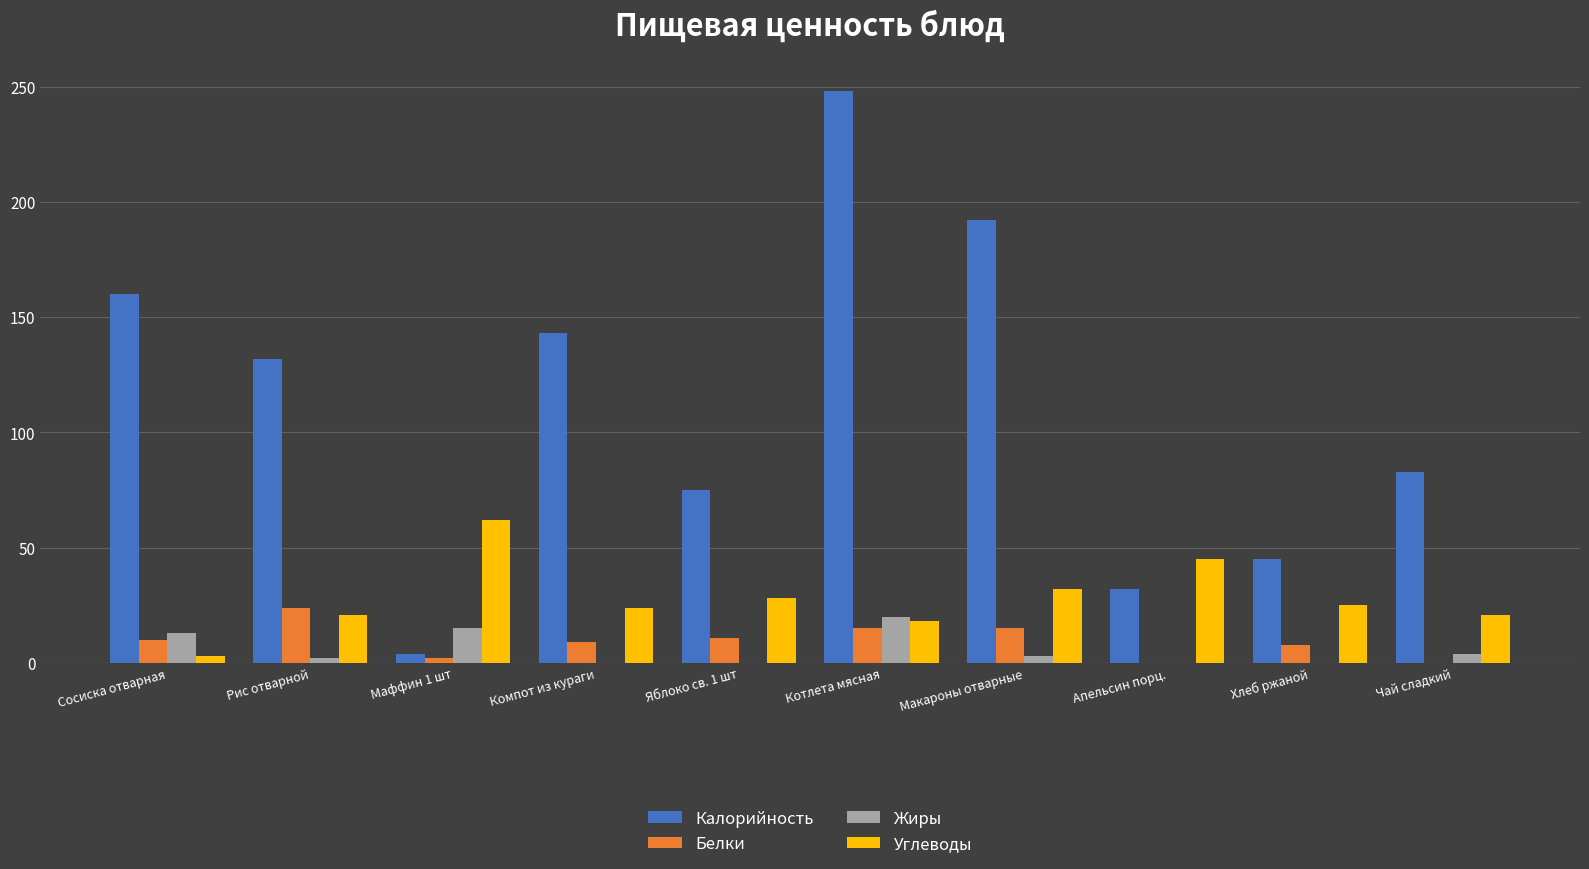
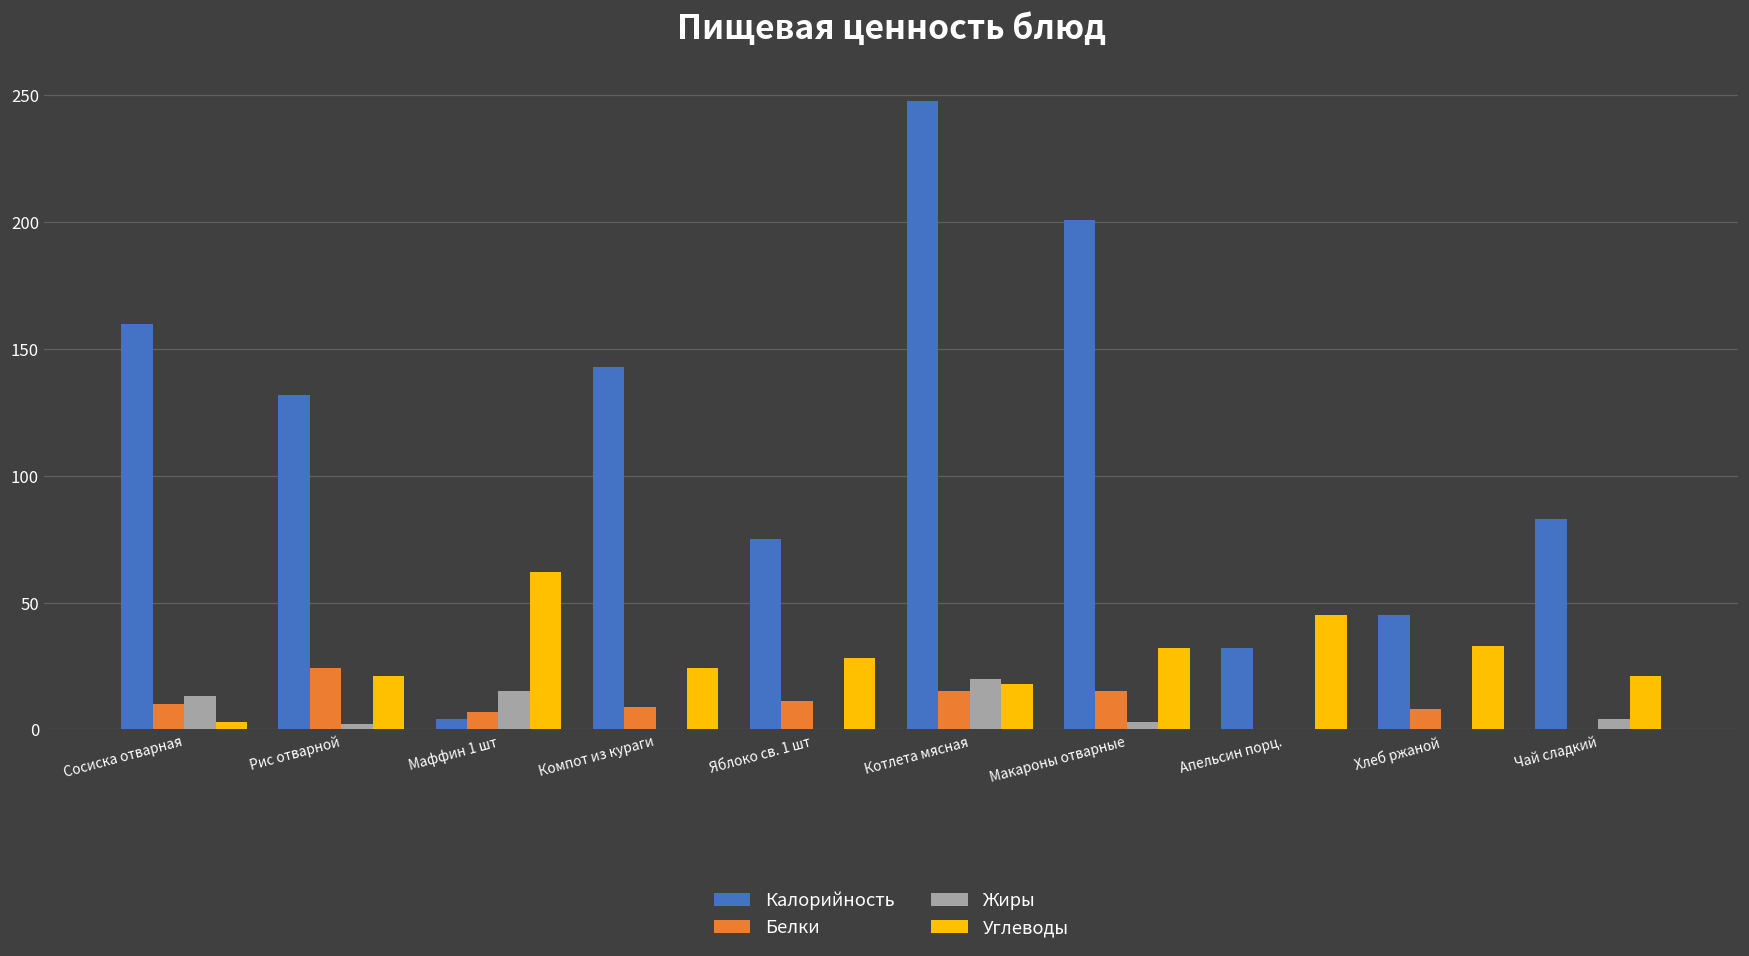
Белки, Маффин 1 шт: 2 -> 7
Калорийность, Макароны отварные: 192 -> 201
Углеводы, Хлеб ржаной: 25 -> 33
